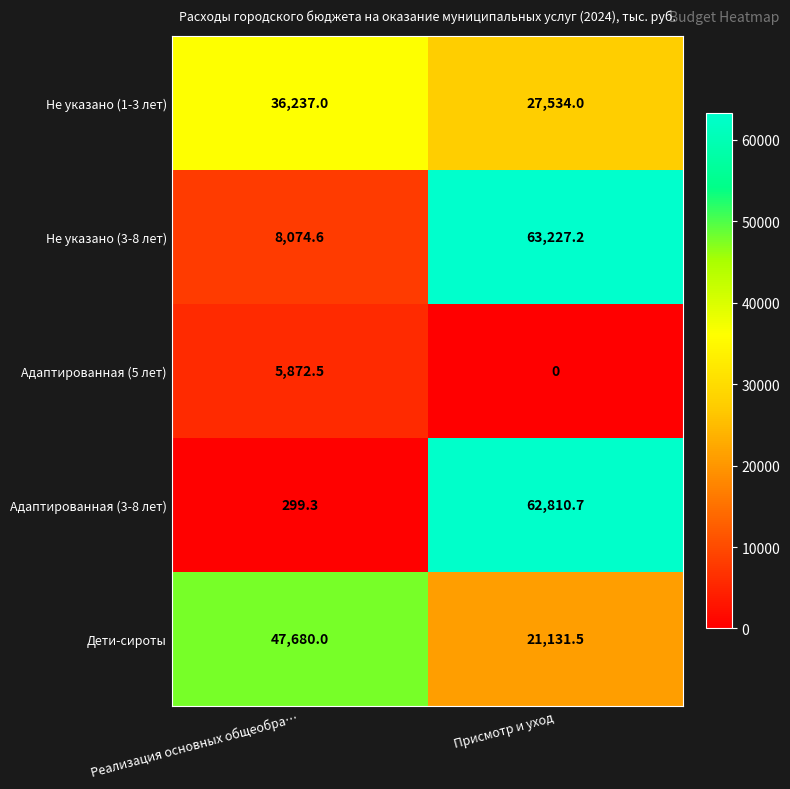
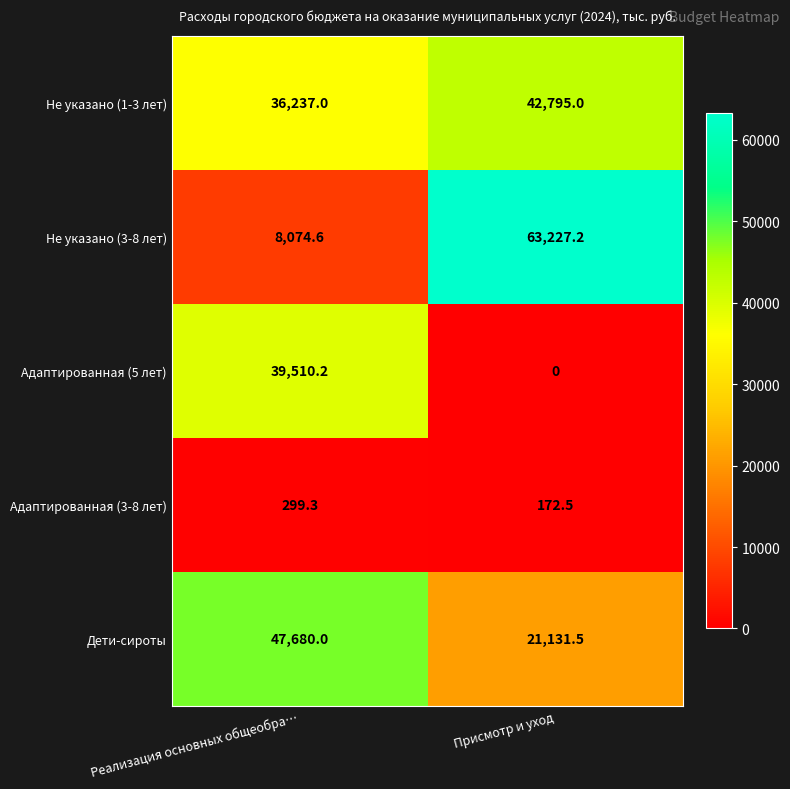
Не указано (1-3 лет), Присмотр и уход: 27,534.0 -> 42,795.0
Адаптированная (5 лет), Реализация основных общеобра…: 5,872.5 -> 39,510.2
Адаптированная (3-8 лет), Присмотр и уход: 62,810.7 -> 172.5
